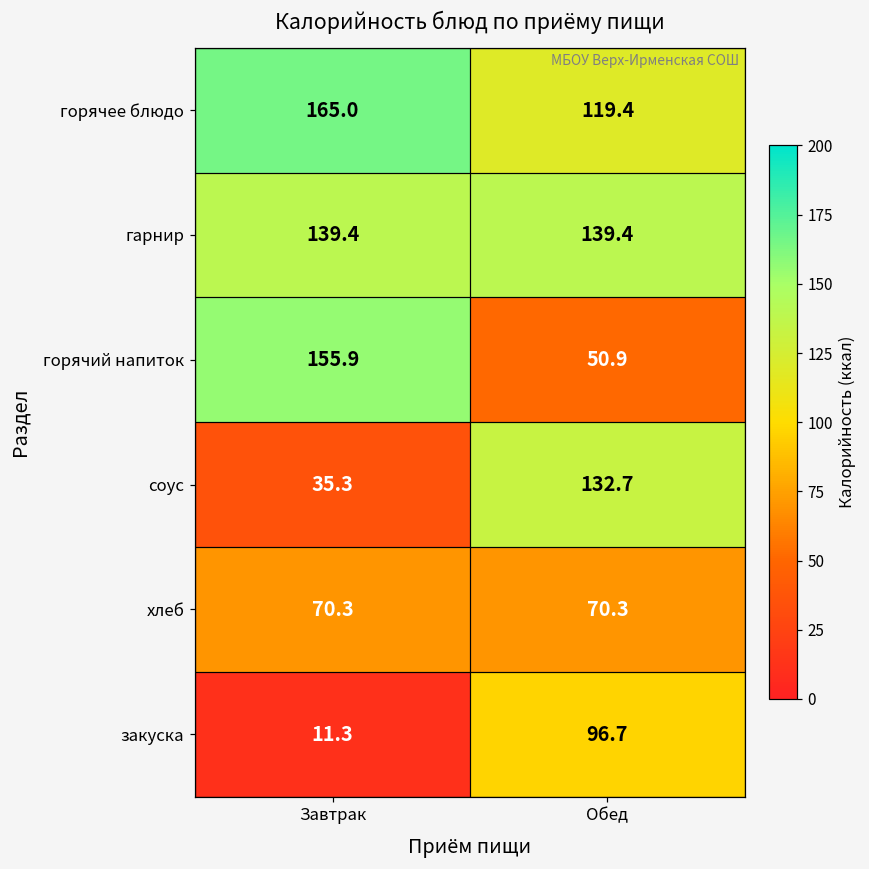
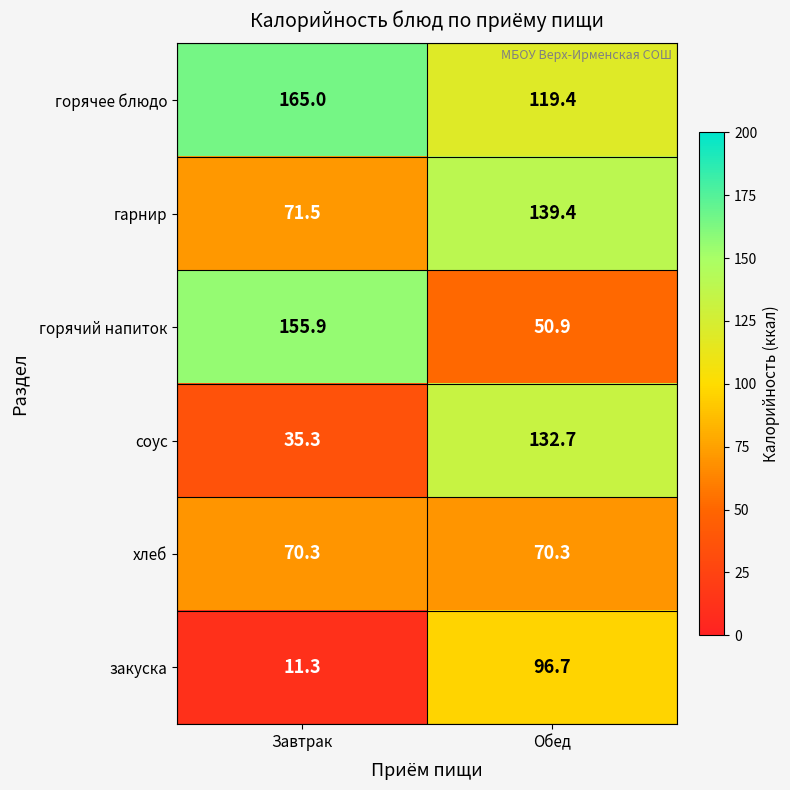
гарнир, Завтрак: 139.4 -> 71.5
